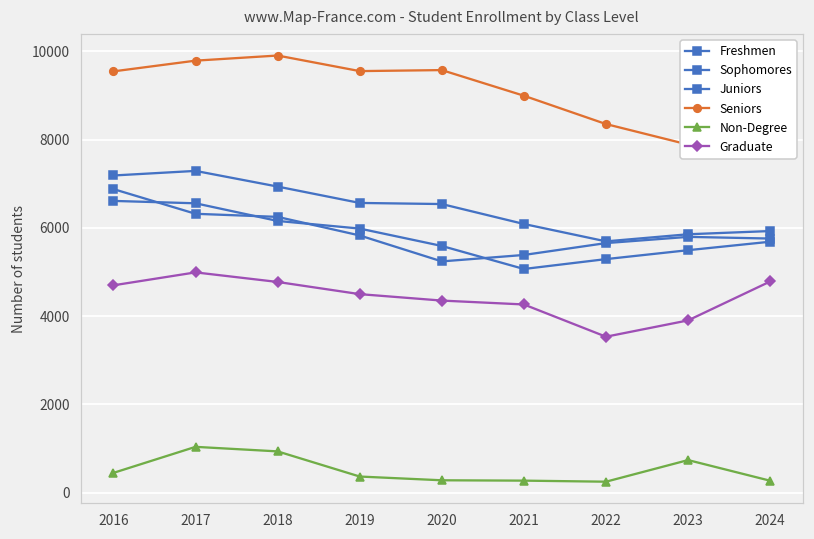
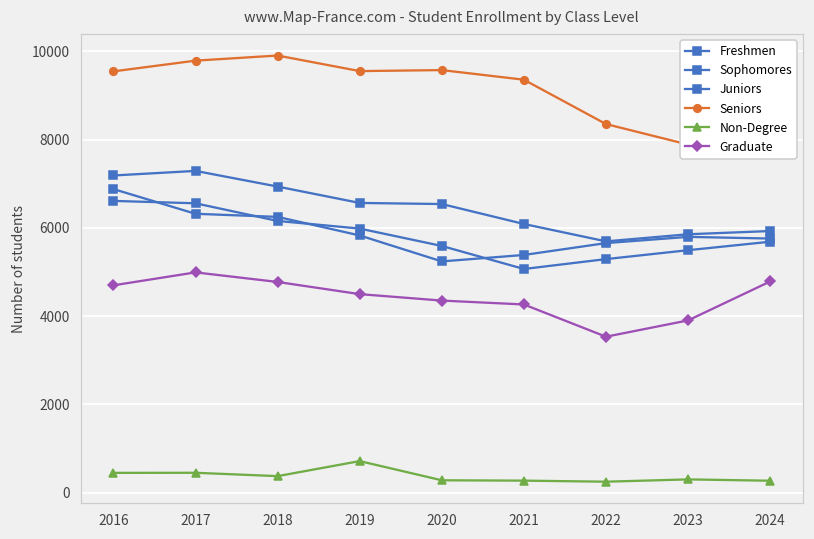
Non-Degree, 2017: 1000 -> 400
Non-Degree, 2018: 900 -> 400
Non-Degree, 2019: 400 -> 700
Seniors, 2021: 9000 -> 9400
Non-Degree, 2023: 700 -> 300
